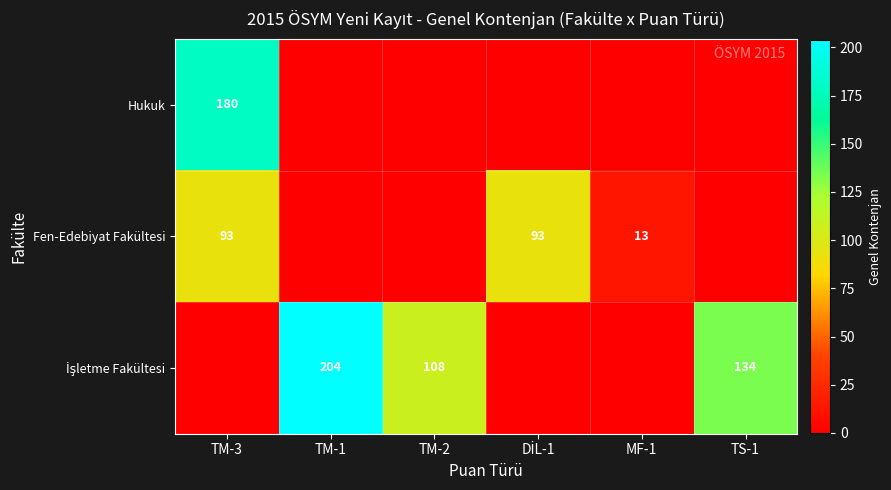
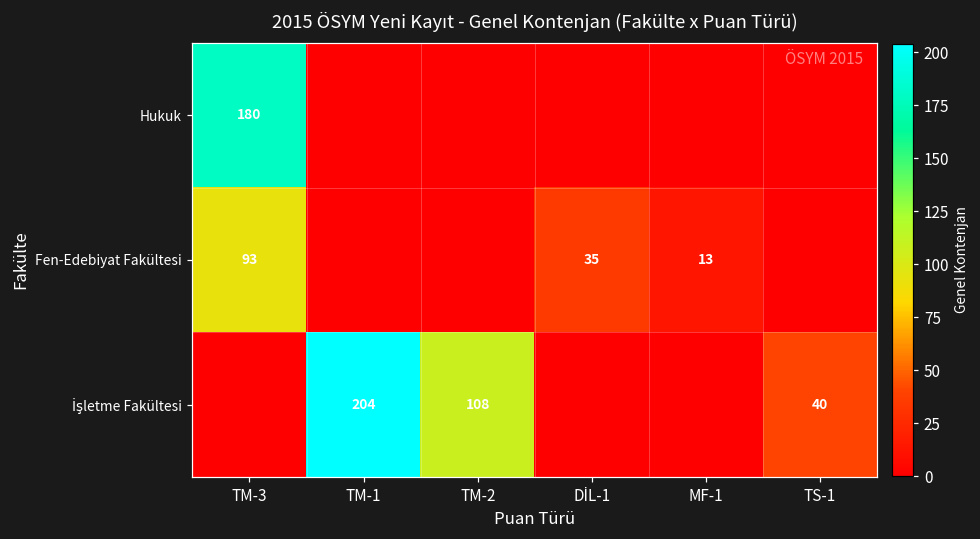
Fen-Edebiyat Fakültesi, DİL-1: 93 -> 35
İşletme Fakültesi, TS-1: 134 -> 40
